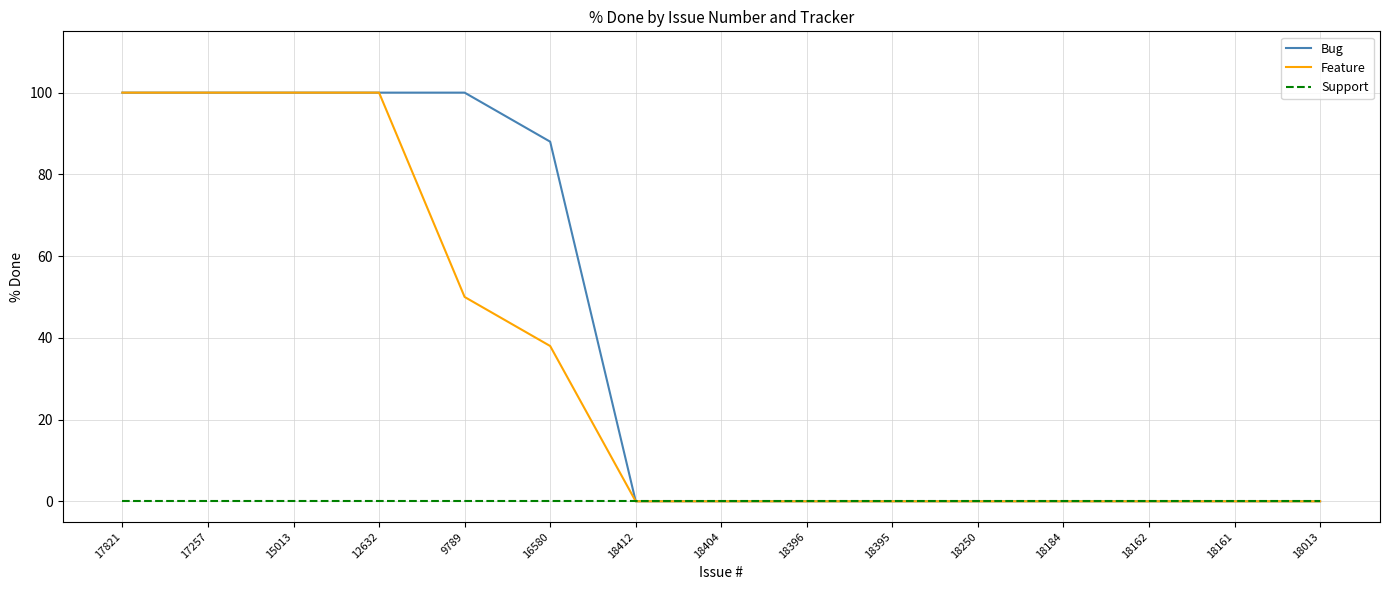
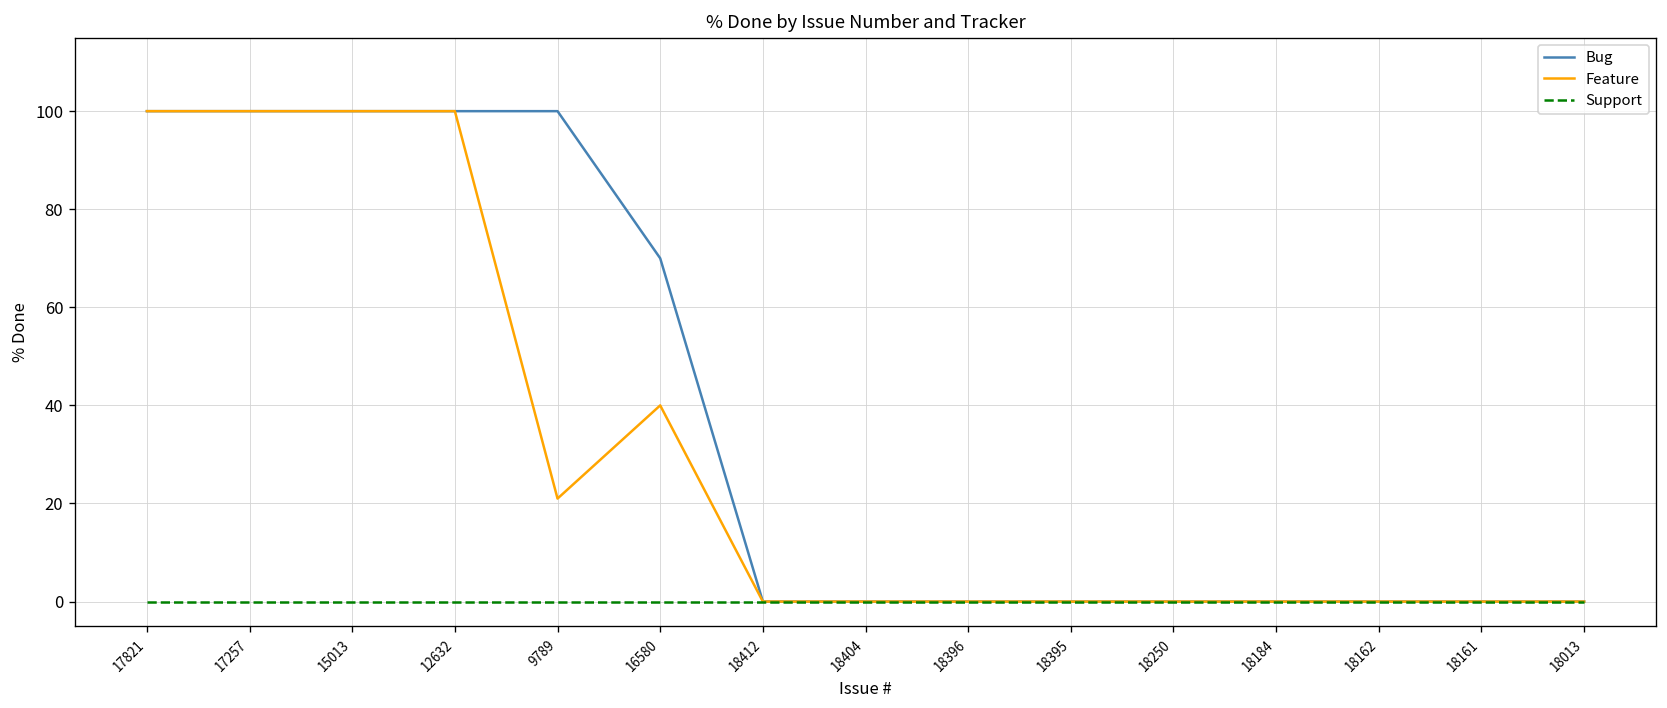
Feature, 9789: 50 -> 21
Bug, 16580: 88 -> 70
Feature, 16580: 38 -> 40
